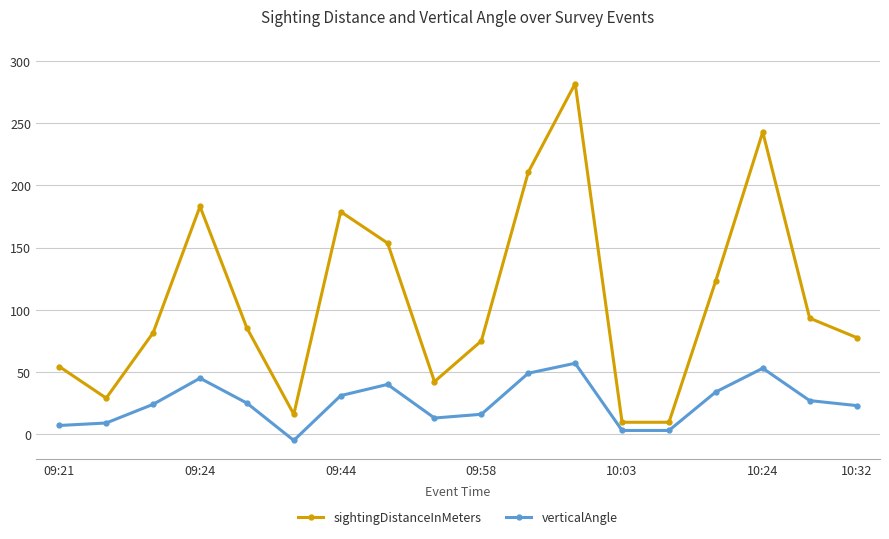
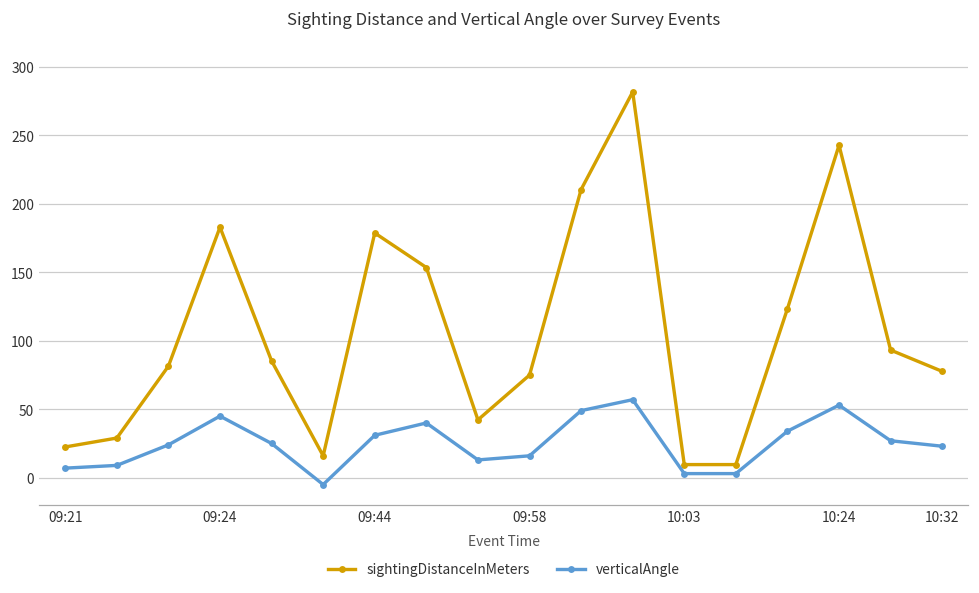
sightingDistanceInMeters, 09:21: 54 -> 22
